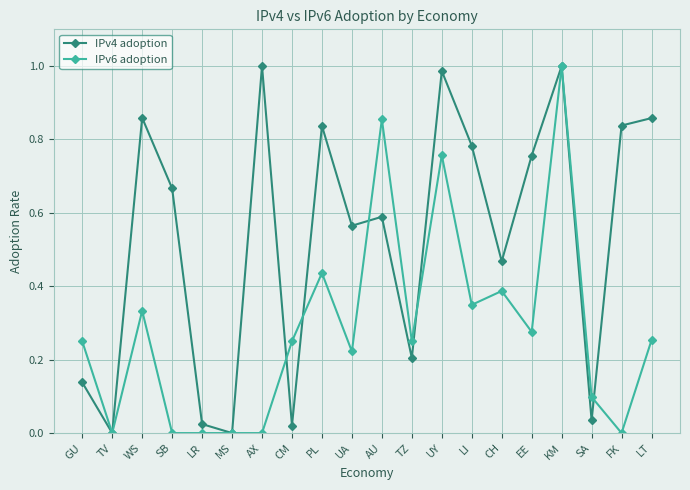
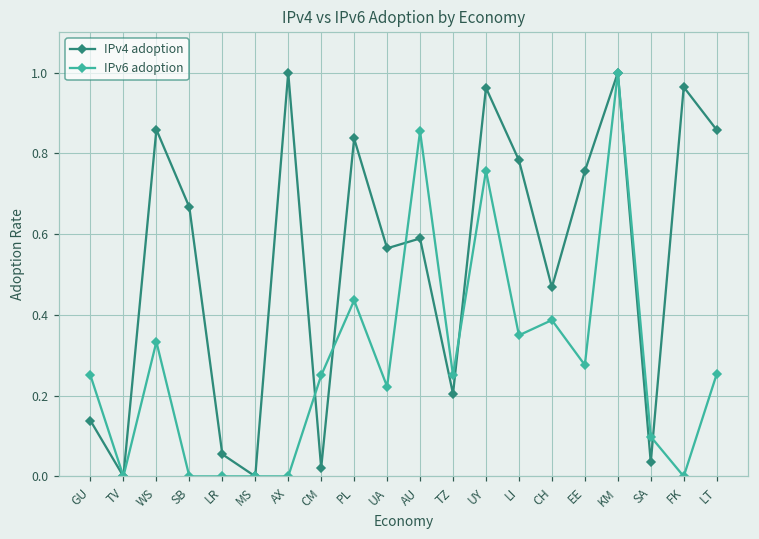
IPv4 adoption, LR: 0.02 -> 0.05
IPv4 adoption, UY: 0.99 -> 0.96
IPv4 adoption, FK: 0.84 -> 0.96
